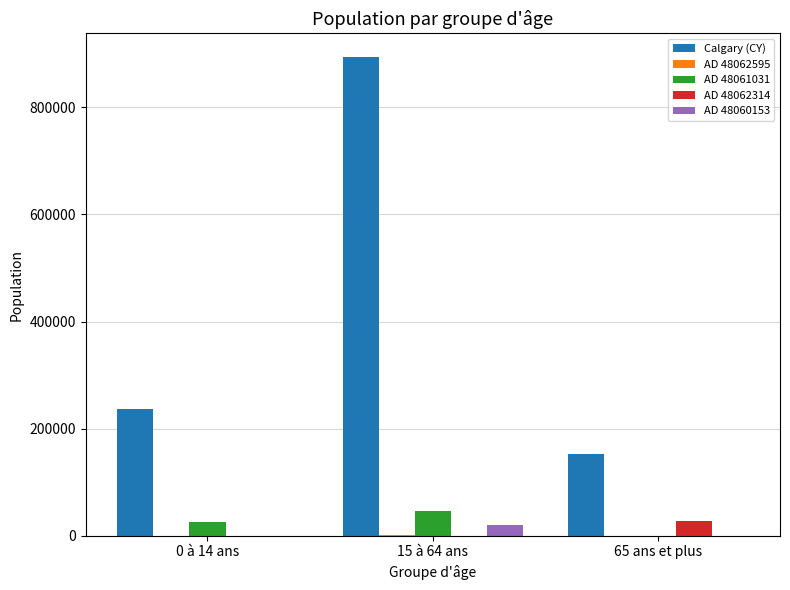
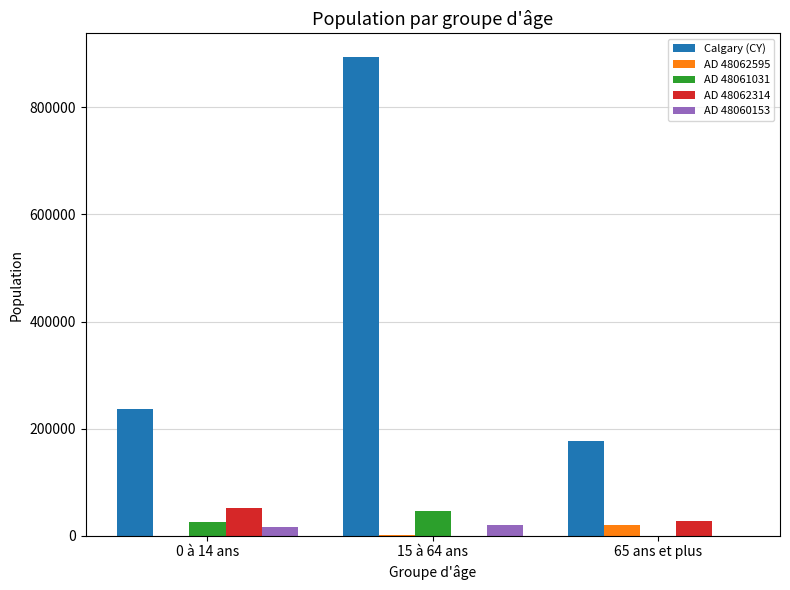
AD 48062314, 0 à 14 ans: 0 -> 50000
AD 48060153, 0 à 14 ans: 0 -> 20000
Calgary (CY), 65 ans et plus: 150000 -> 180000
AD 48062595, 65 ans et plus: 0 -> 20000
